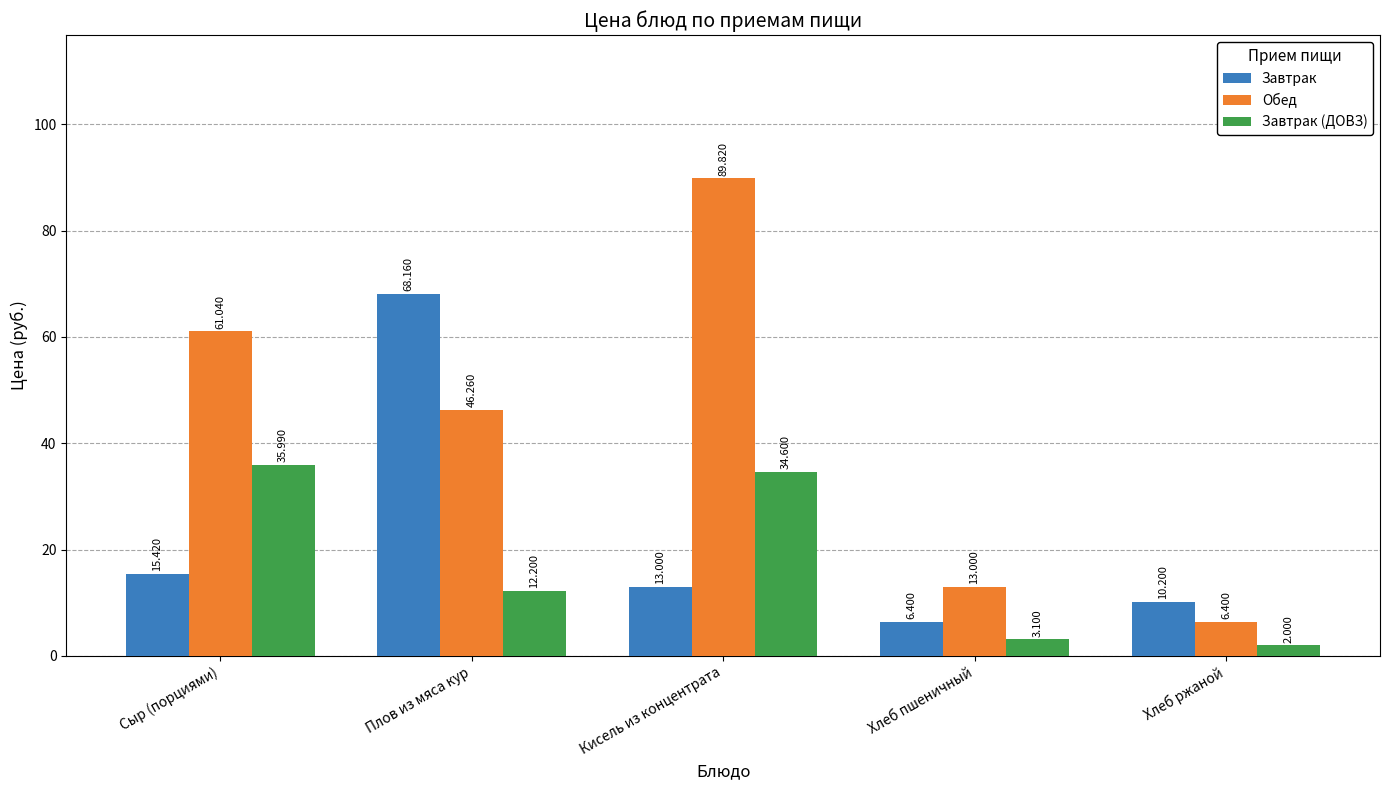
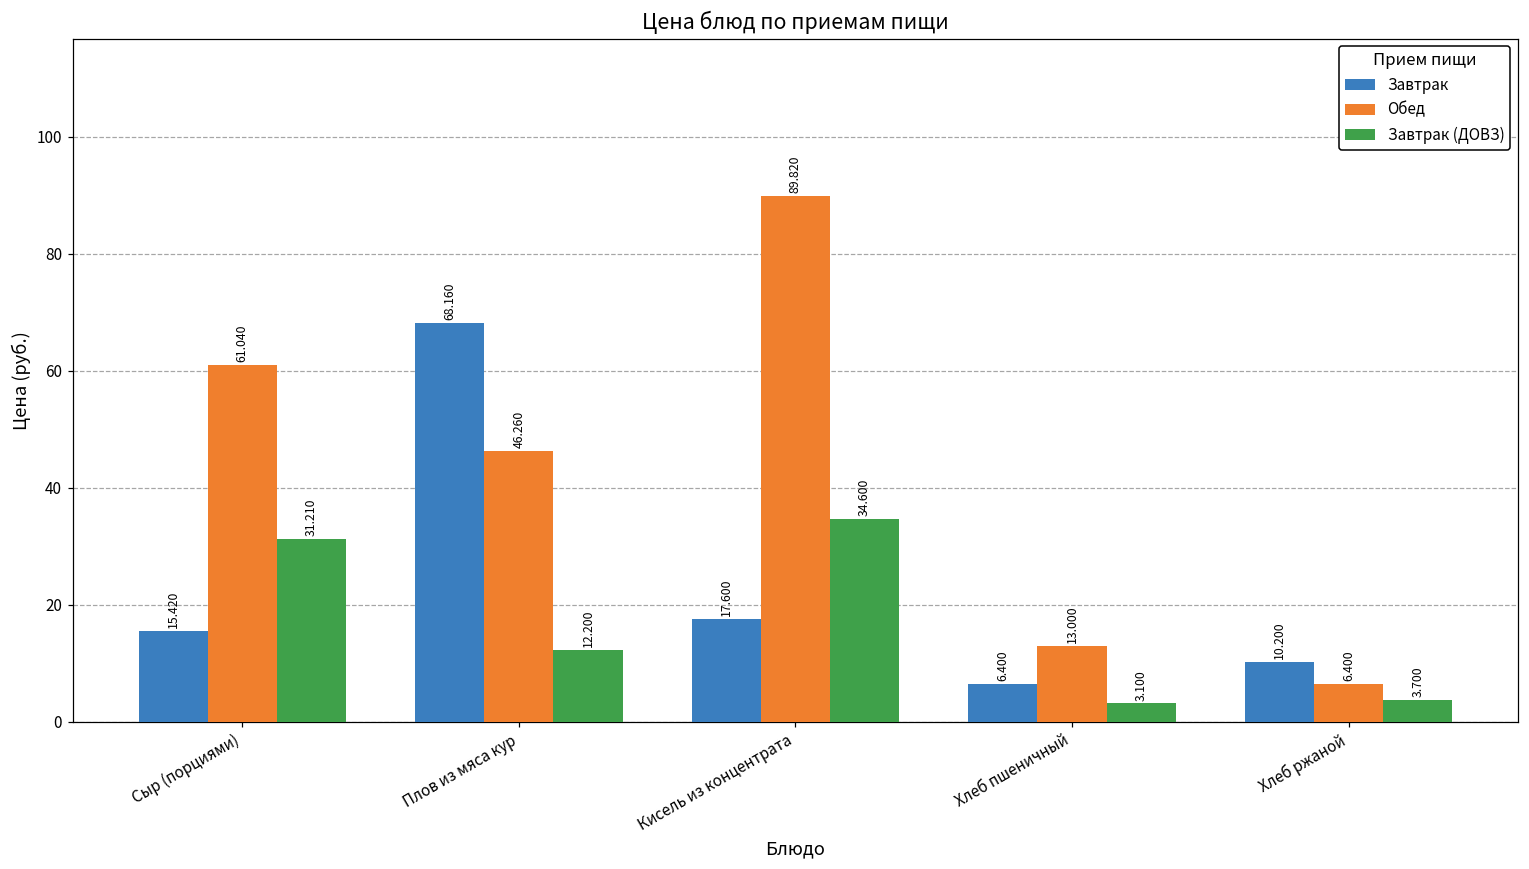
Завтрак (ДОВЗ), Сыр (порциями): 35.990 -> 31.210
Завтрак, Кисель из концентрата: 13.000 -> 17.600
Завтрак (ДОВЗ), Хлеб ржаной: 2.000 -> 3.700
